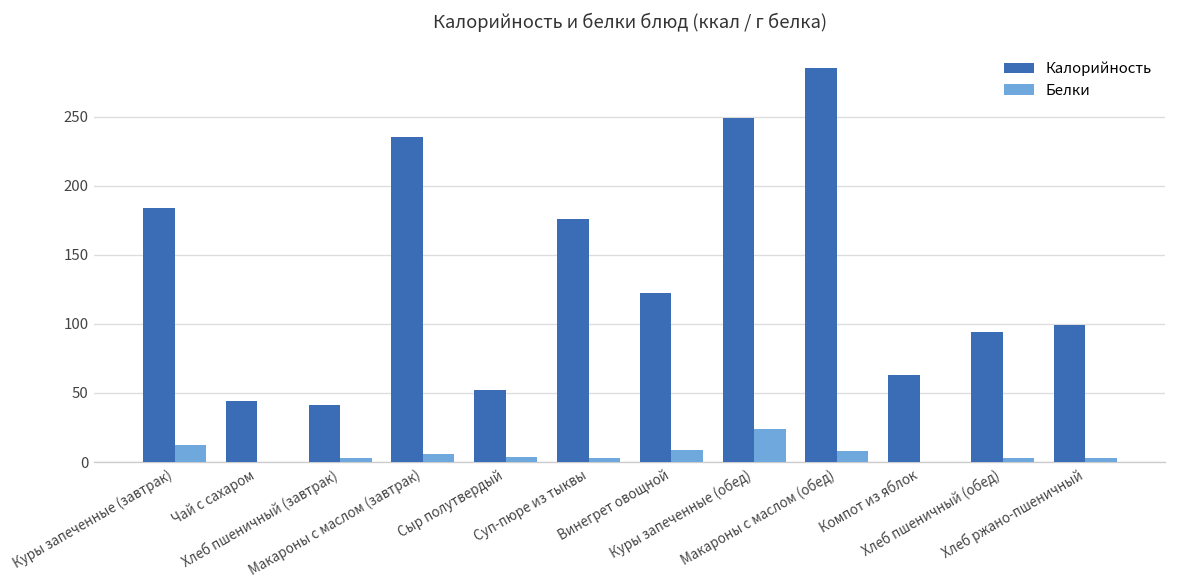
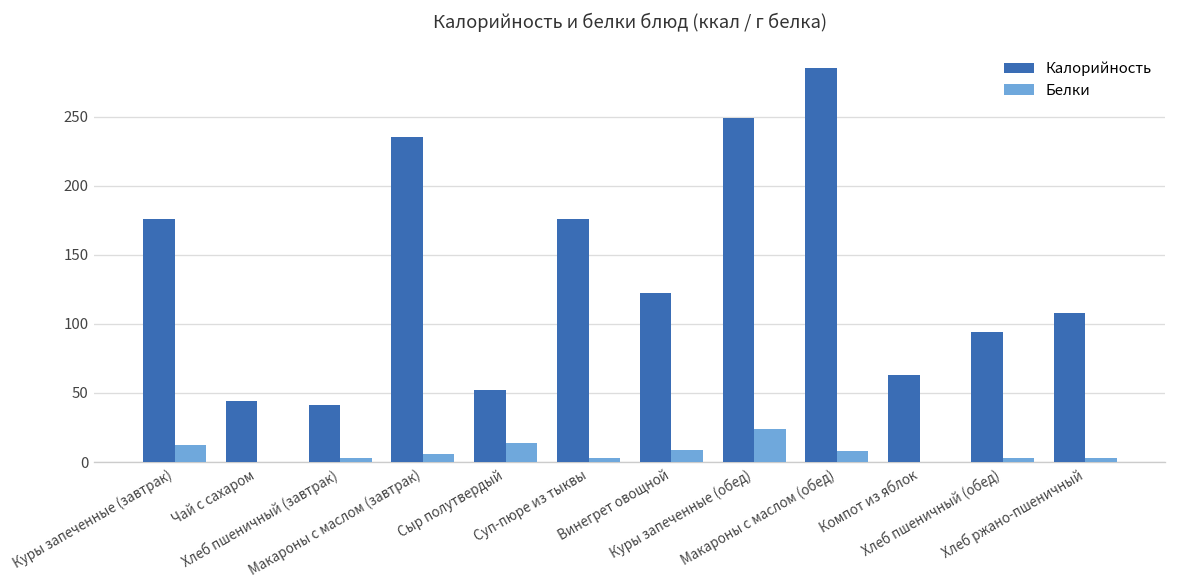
Калорийность, Куры запеченные (завтрак): 184 -> 176
Белки, Сыр полутвердый: 4 -> 14
Калорийность, Хлеб ржано-пшеничный: 99 -> 108
